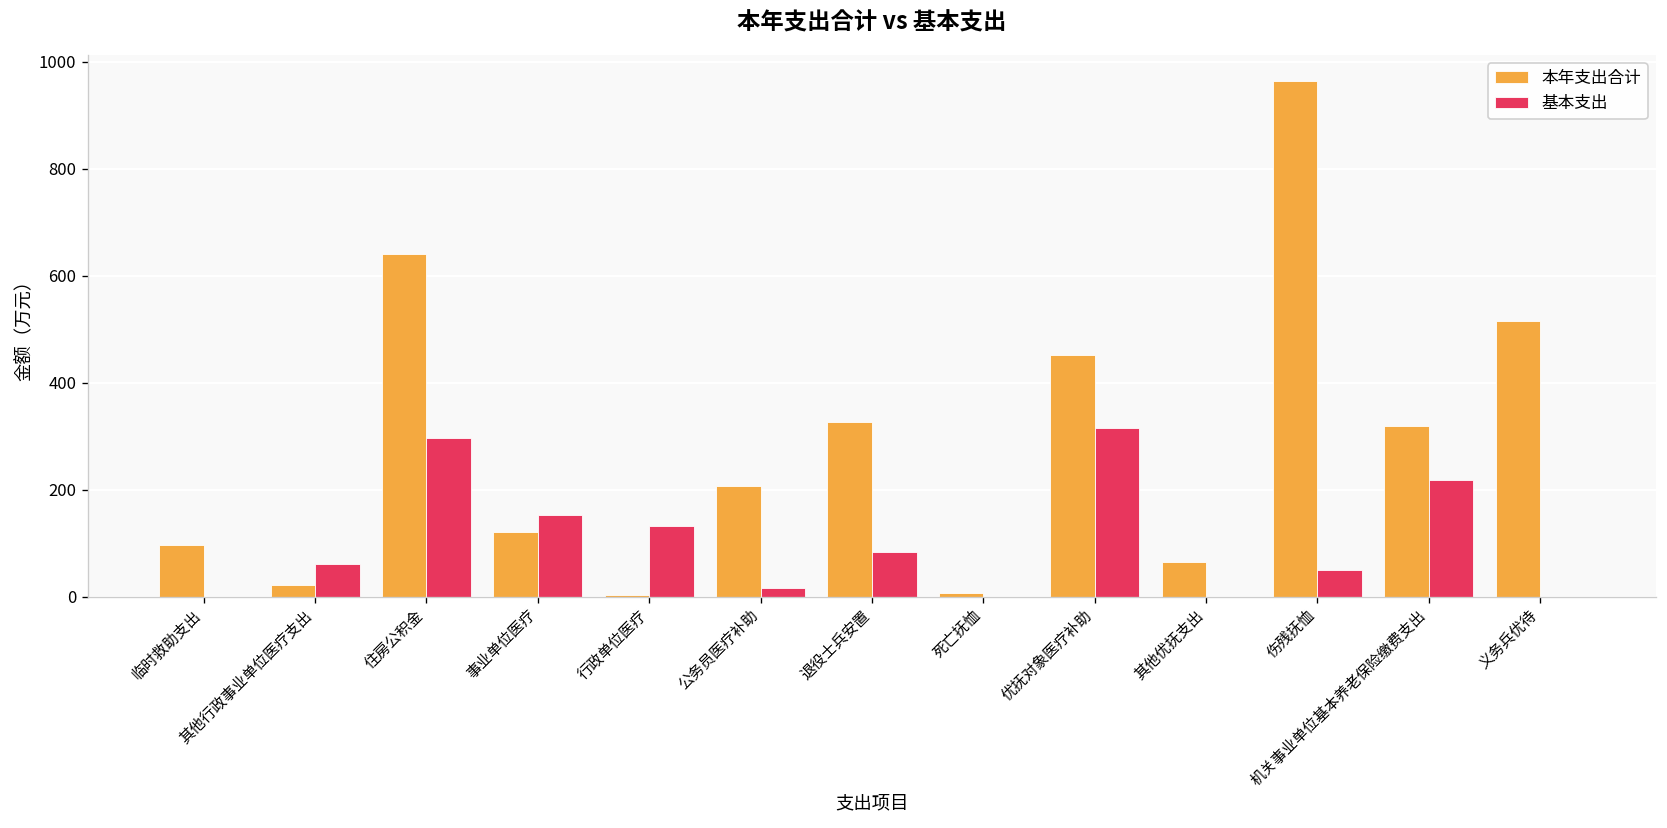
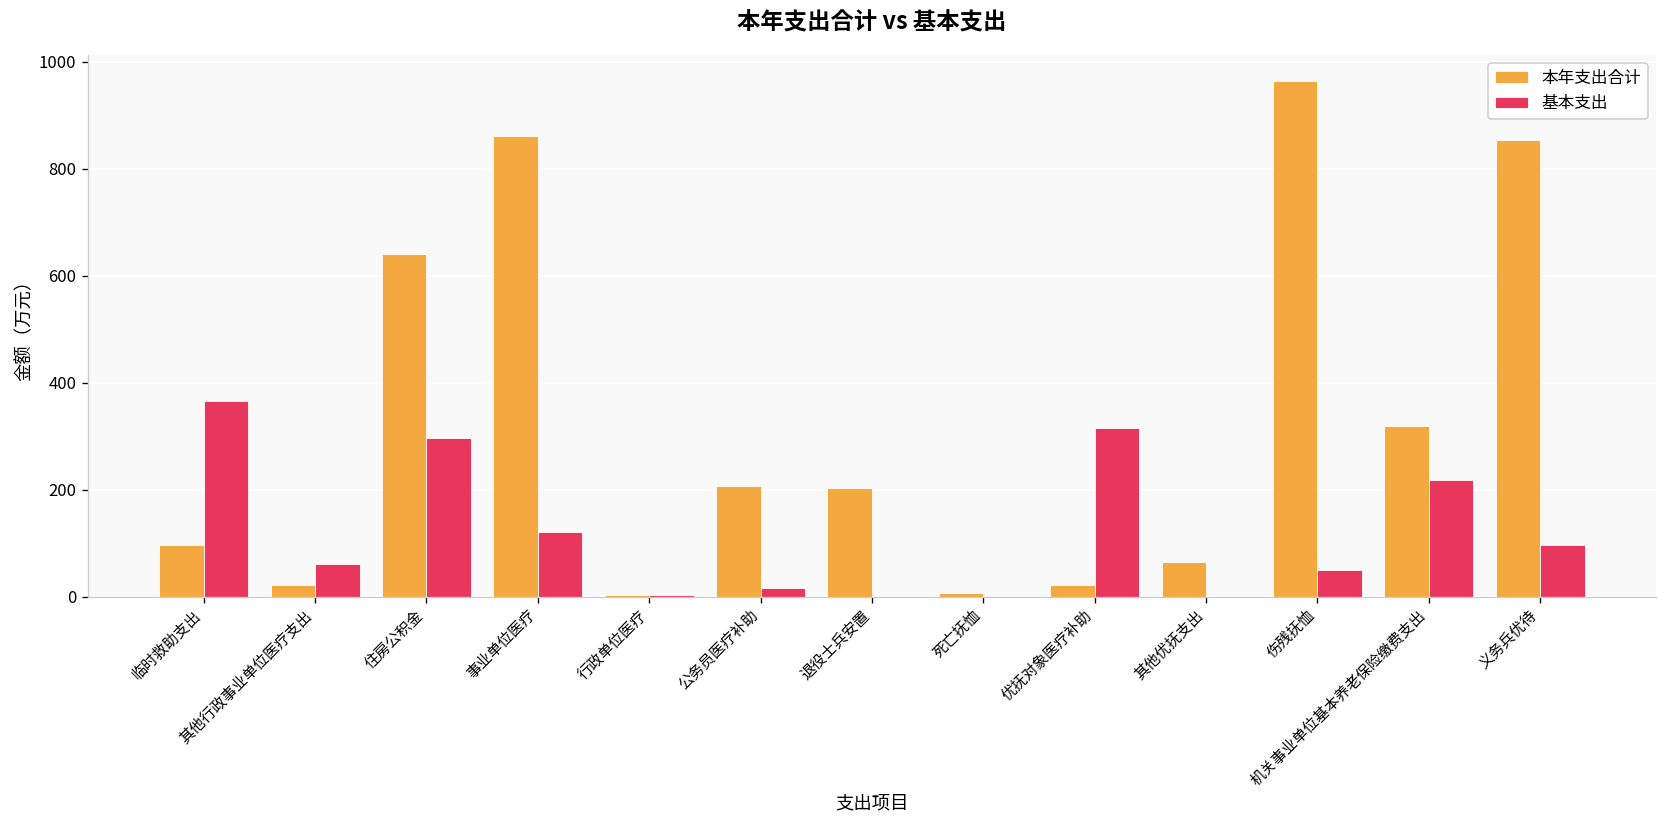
基本支出, 临时救助支出: 0 -> 370
本年支出合计, 事业单位医疗: 120 -> 860
基本支出, 事业单位医疗: 150 -> 120
基本支出, 行政单位医疗: 130 -> 0
本年支出合计, 退役士兵安置: 330 -> 200
基本支出, 退役士兵安置: 80 -> 0
本年支出合计, 优抚对象医疗补助: 450 -> 20
本年支出合计, 义务兵优待: 520 -> 850
基本支出, 义务兵优待: 0 -> 100
